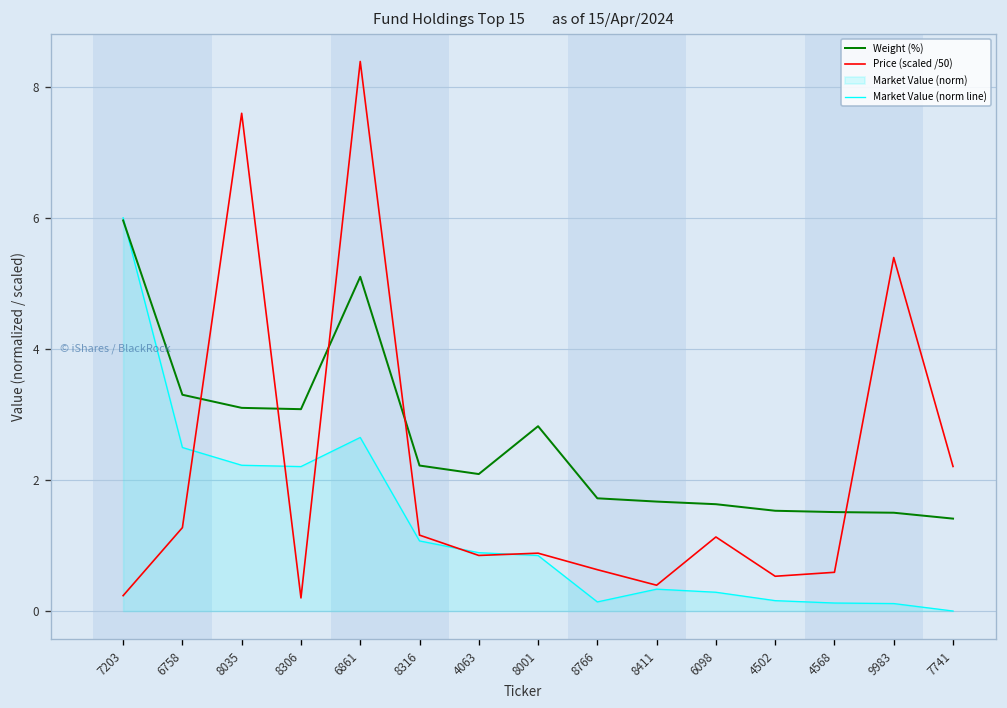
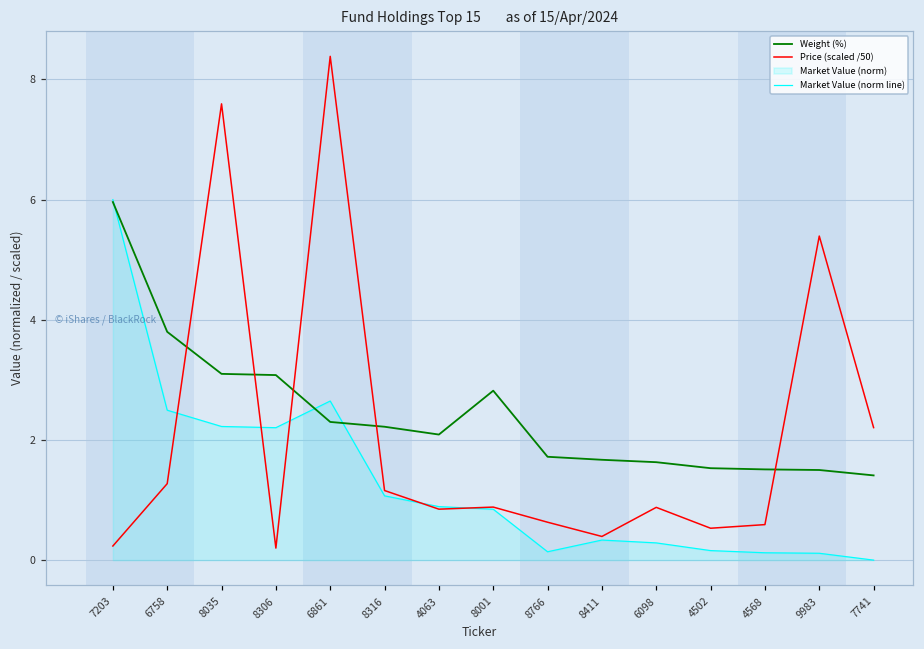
Weight (%), 6758: 3.3 -> 3.8
Weight (%), 6861: 5.1 -> 2.3
Price (scaled /50), 6098: 1.1 -> 0.9
